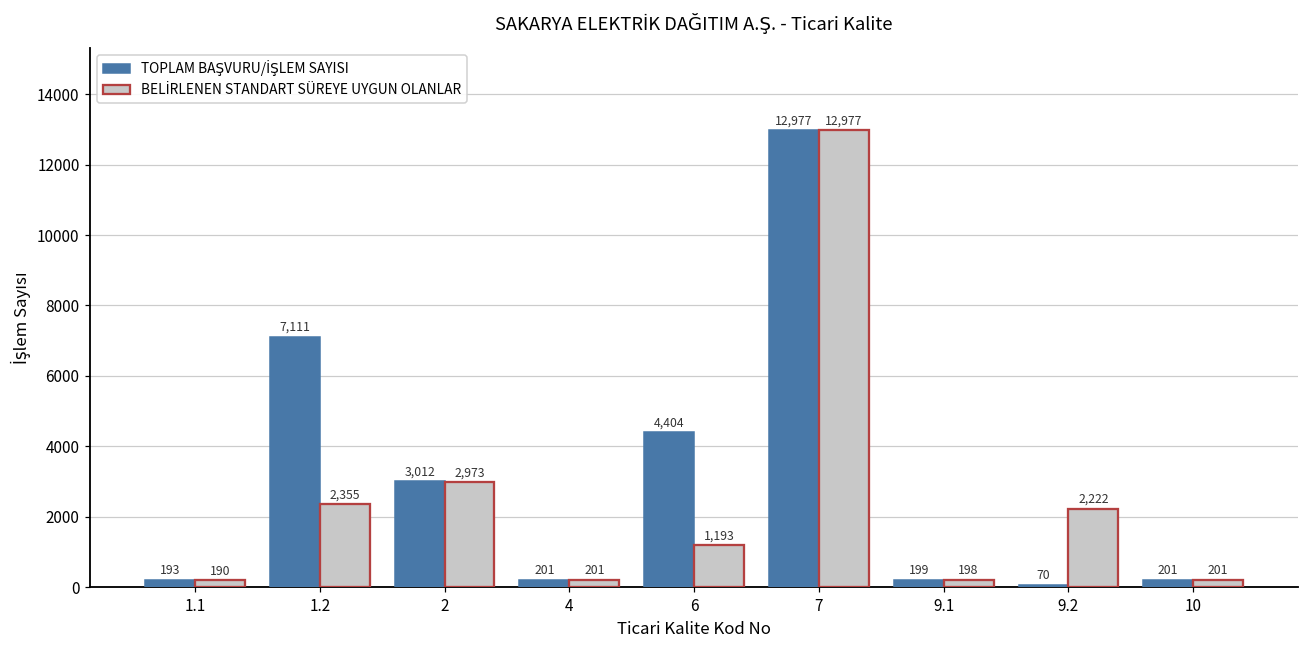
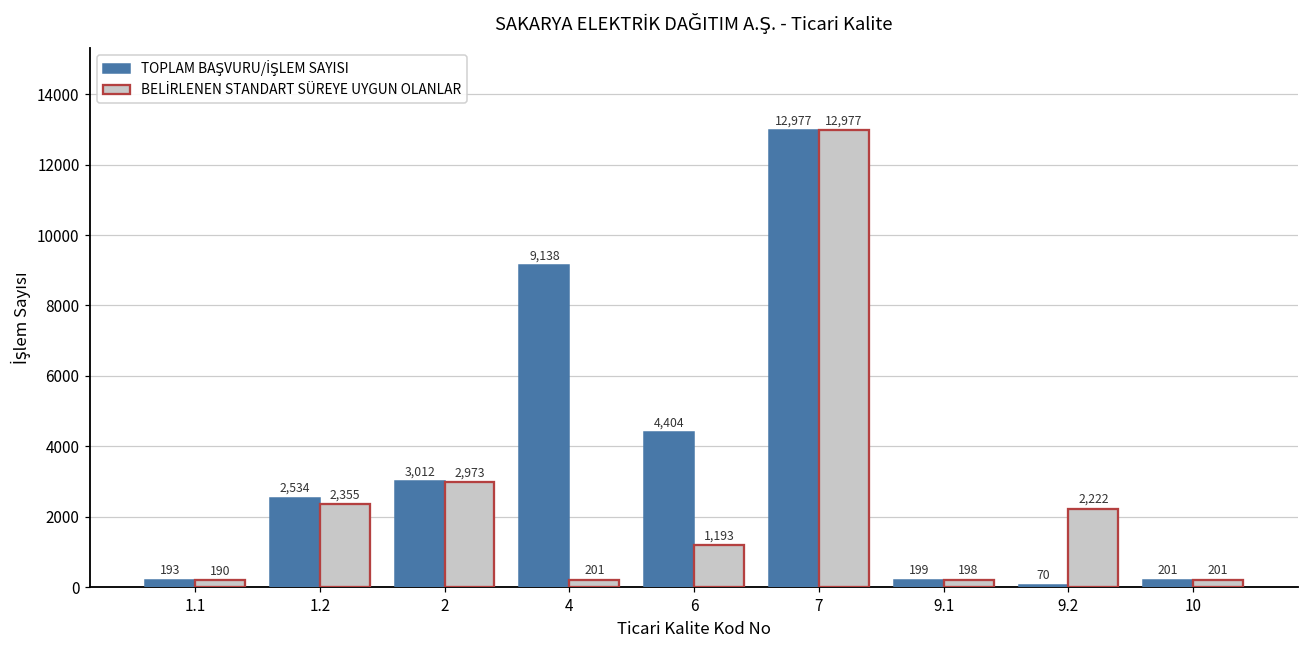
TOPLAM BAŞVURU/İŞLEM SAYISI, 1.2: 7,111 -> 2,534
TOPLAM BAŞVURU/İŞLEM SAYISI, 4: 201 -> 9,138
